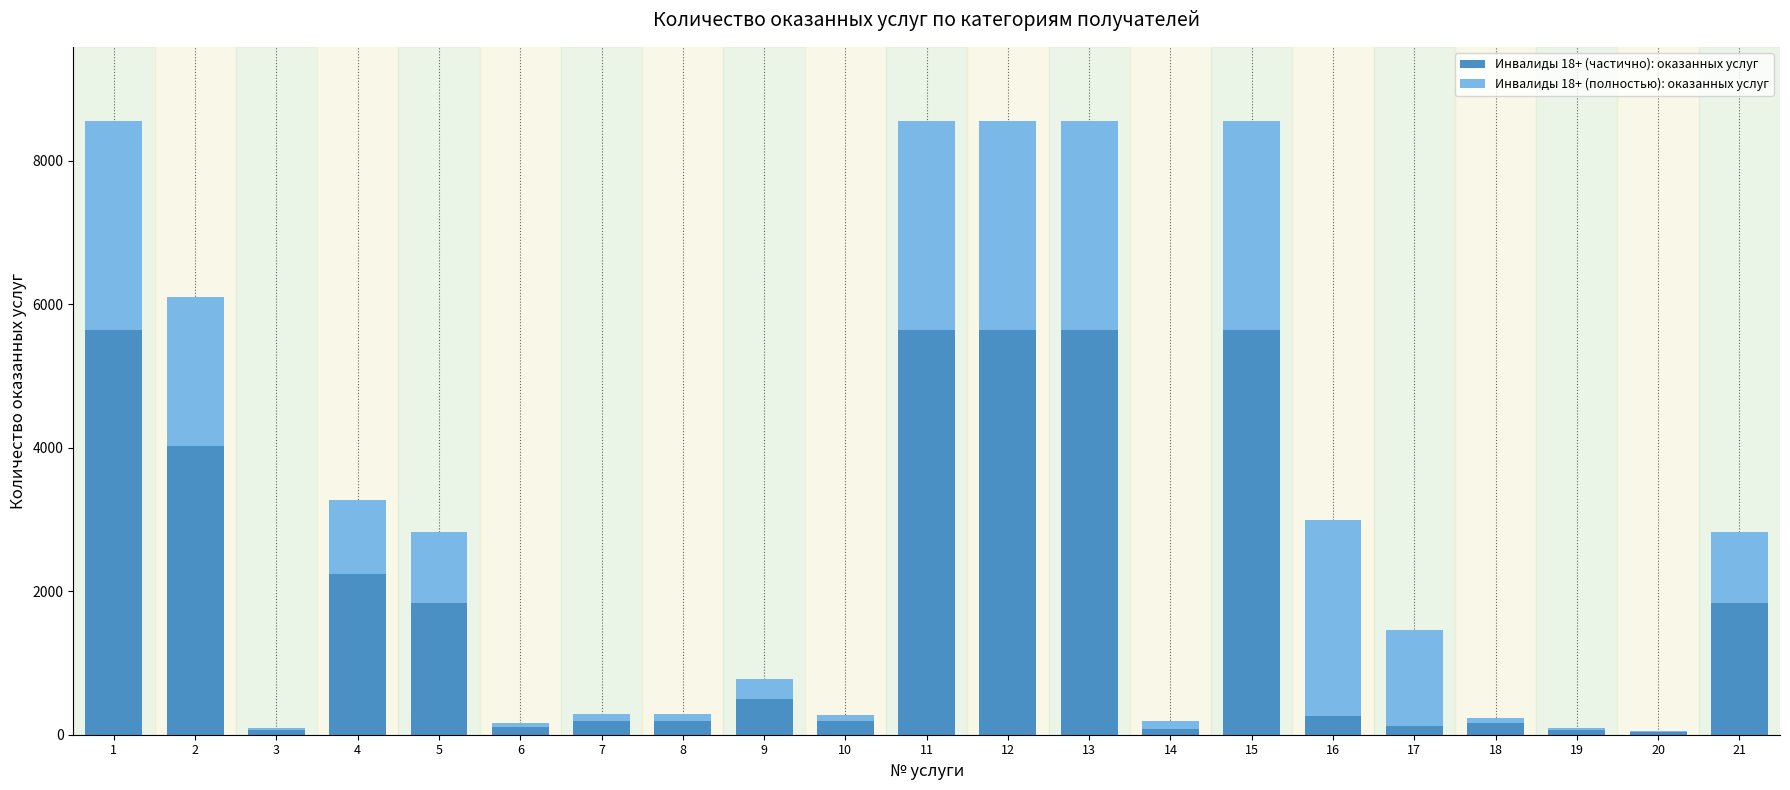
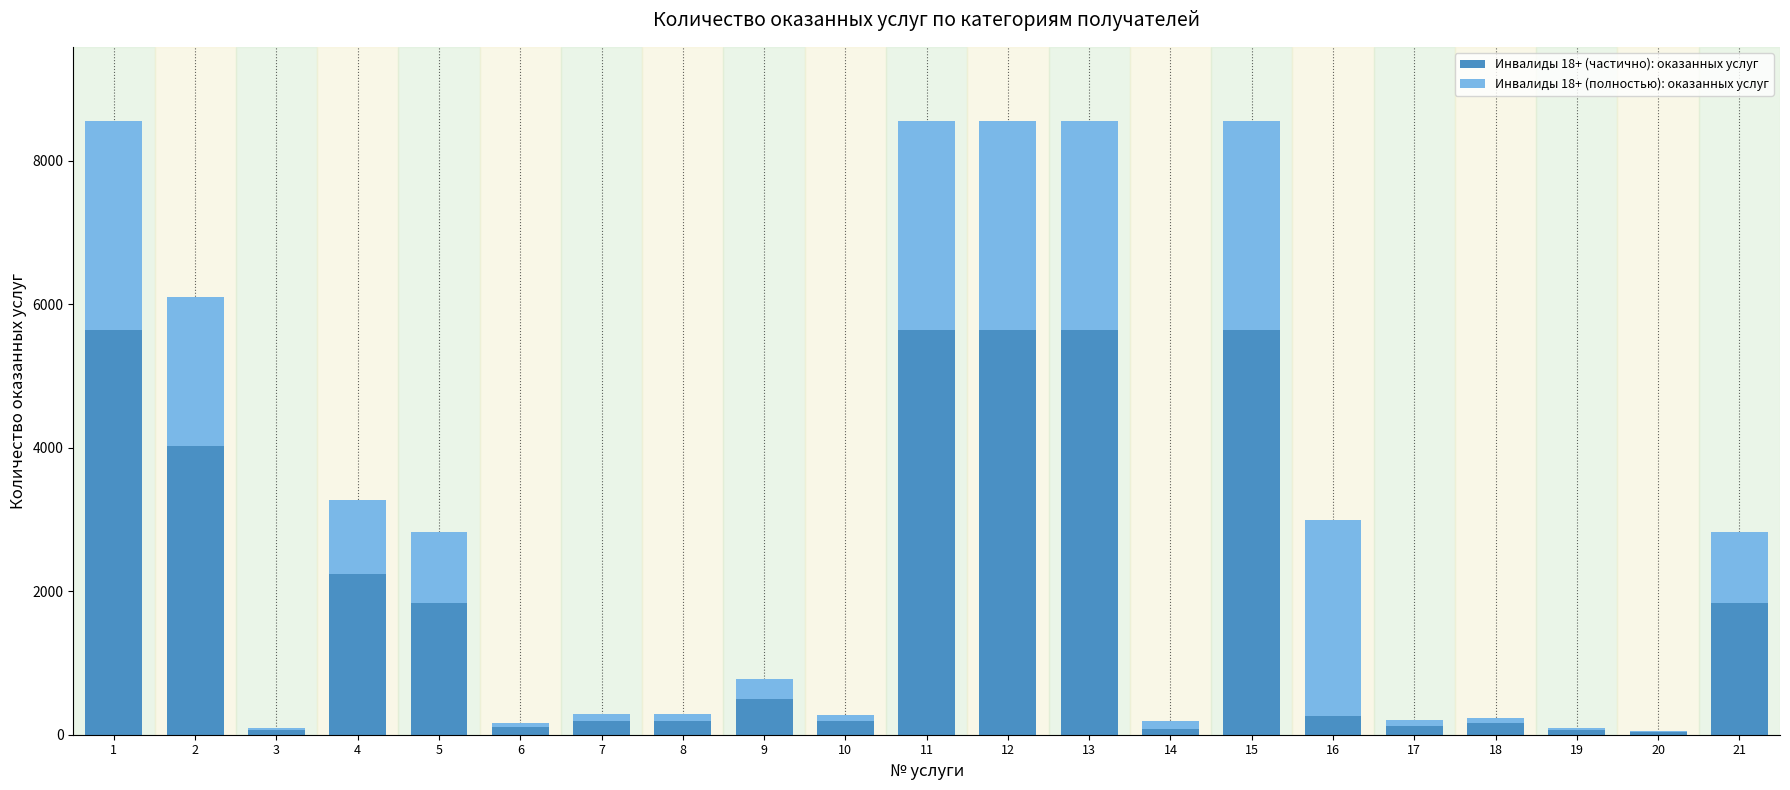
Инвалиды 18+ (полностью): оказанных услуг, 17: 1300 -> 100
